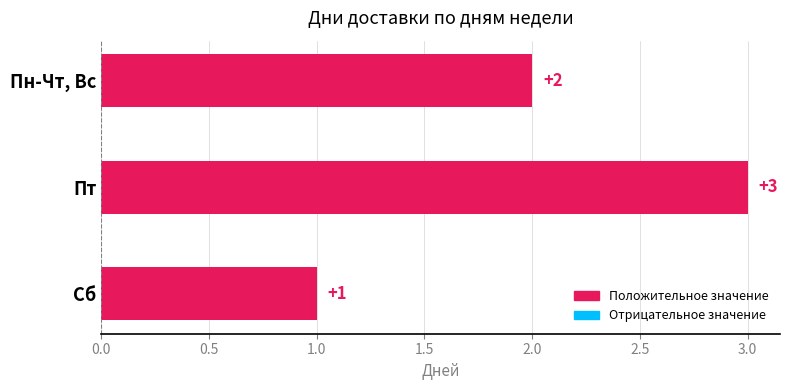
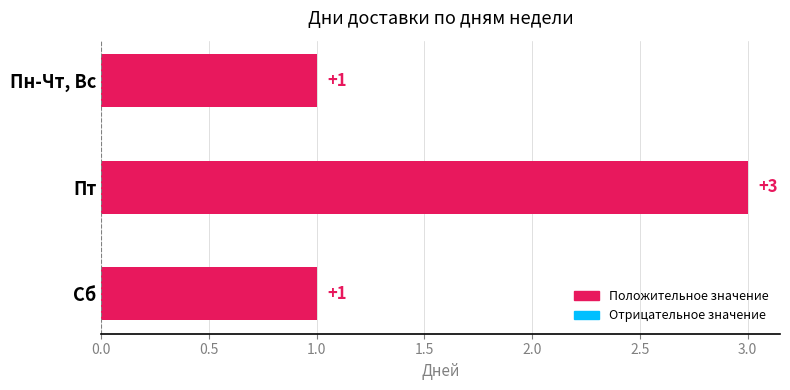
Пн-Чт, Вс: +2 -> +1
